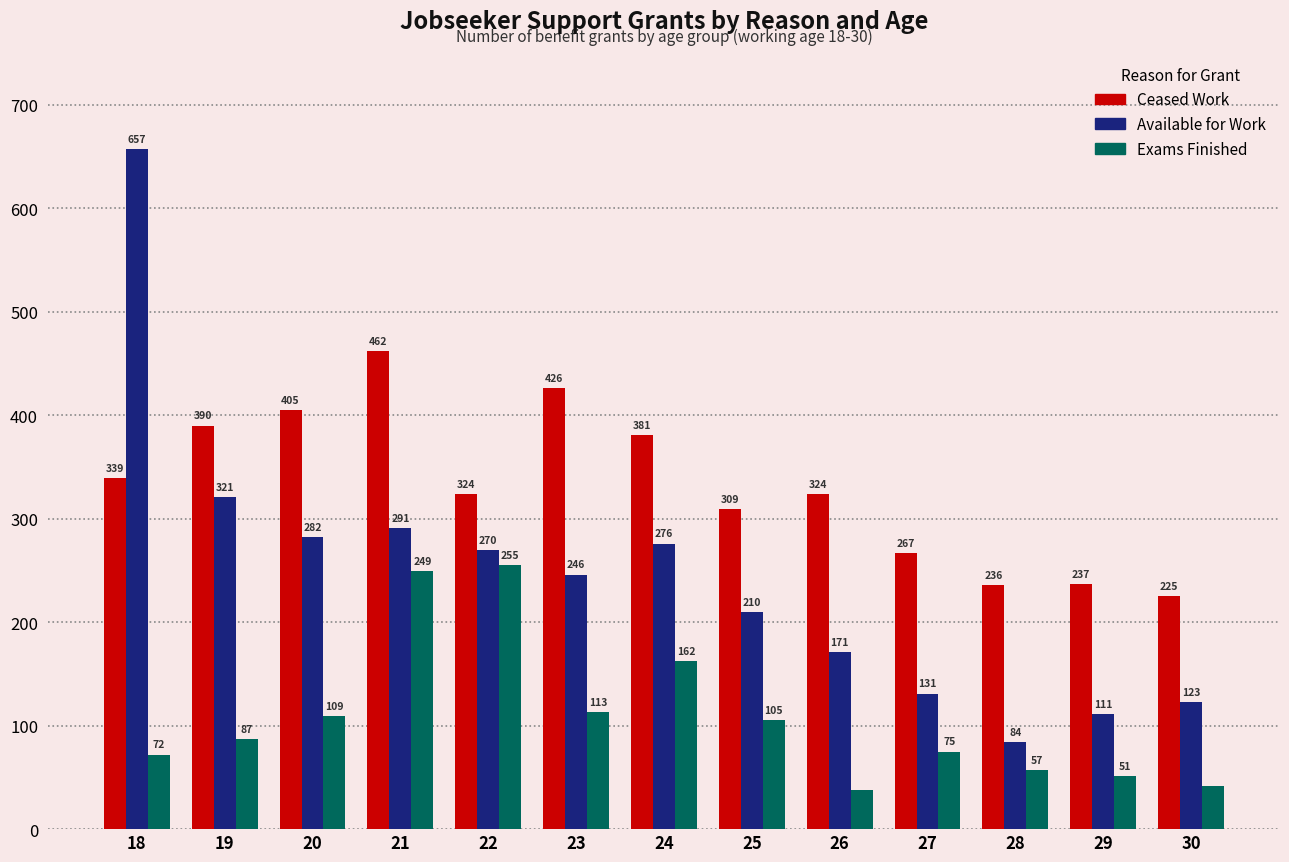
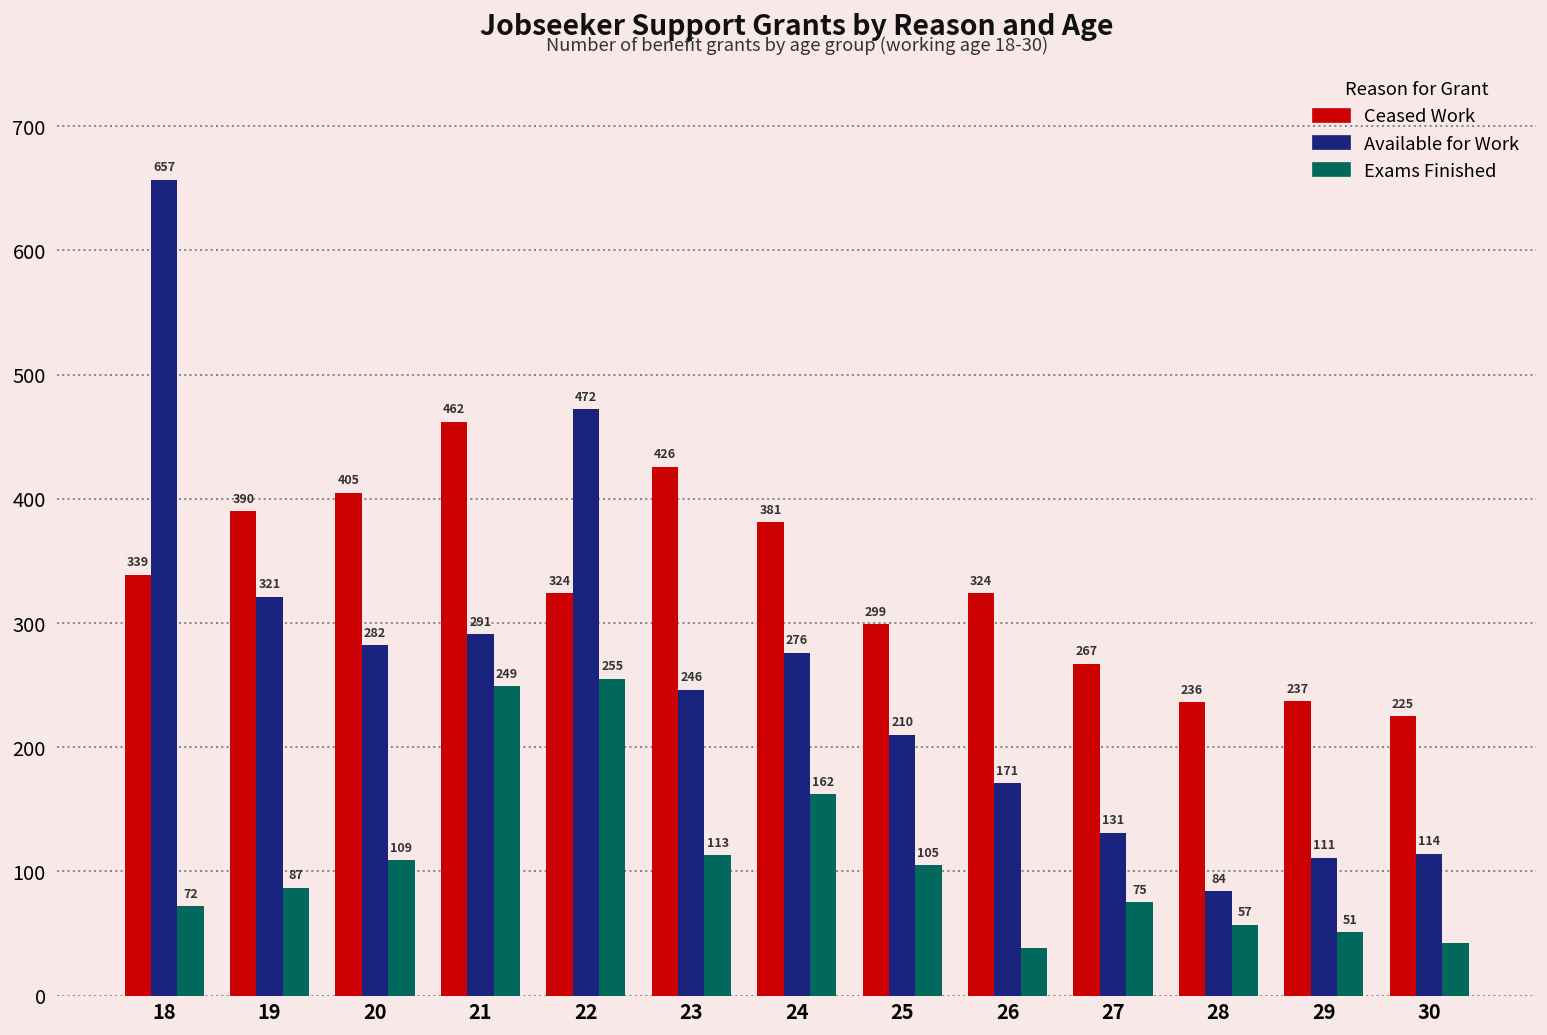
Available for Work, 22: 270 -> 472
Ceased Work, 25: 309 -> 299
Available for Work, 30: 123 -> 114
